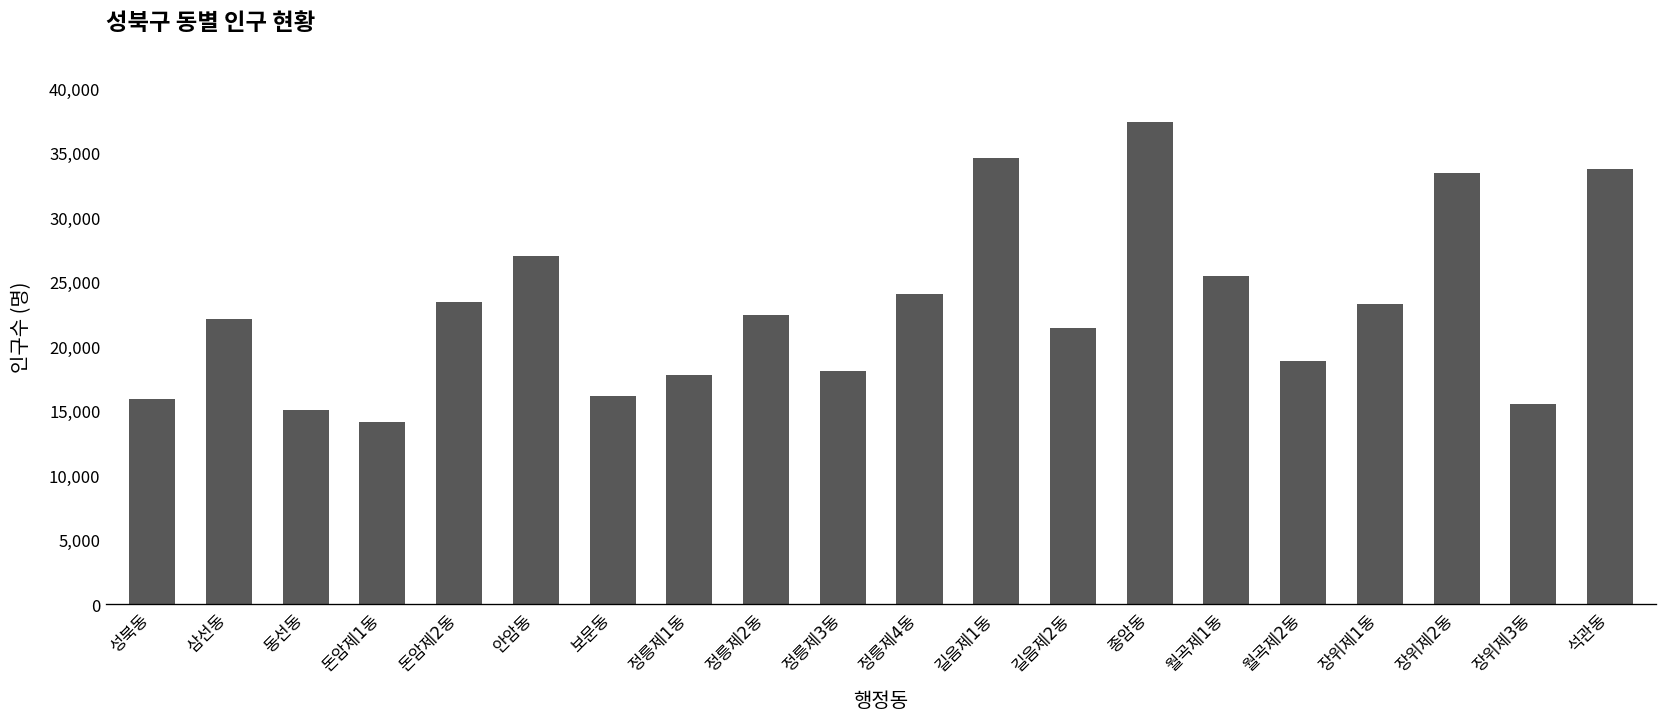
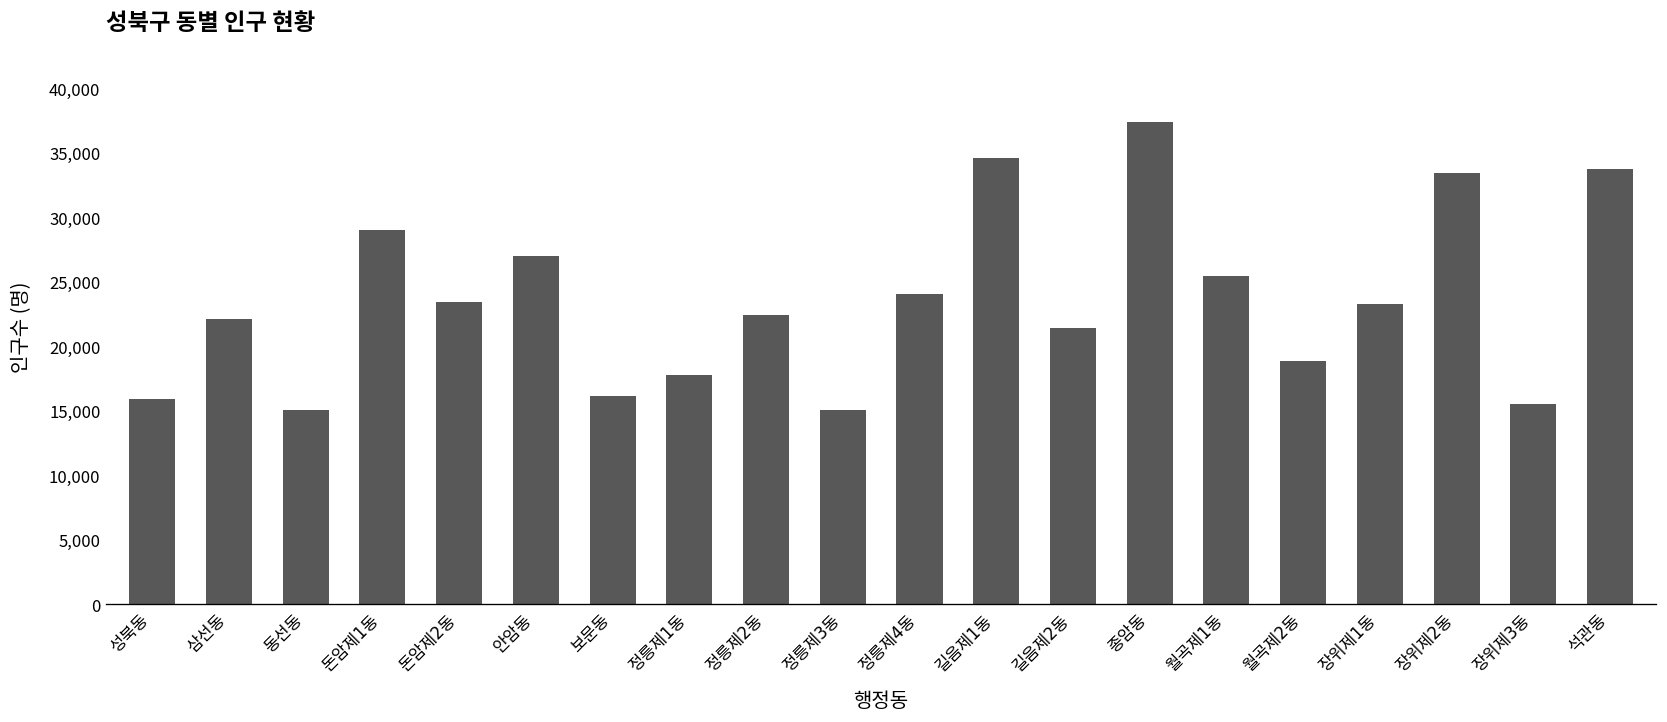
돈암제1동: 14,200 -> 29,100
정릉제3동: 18,100 -> 15,100
